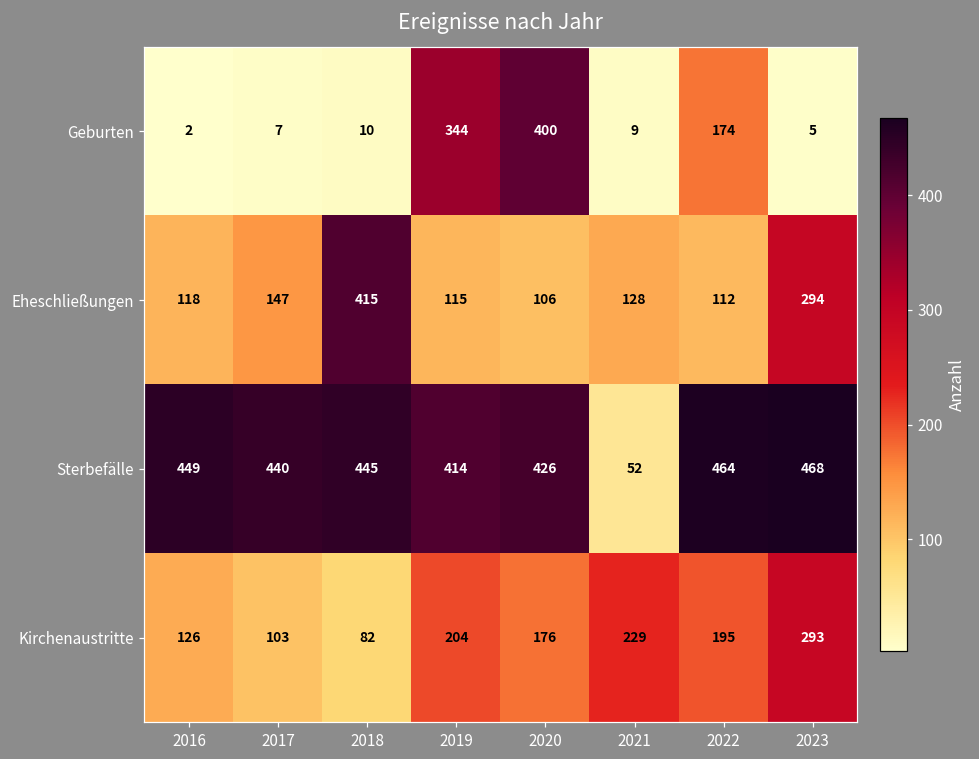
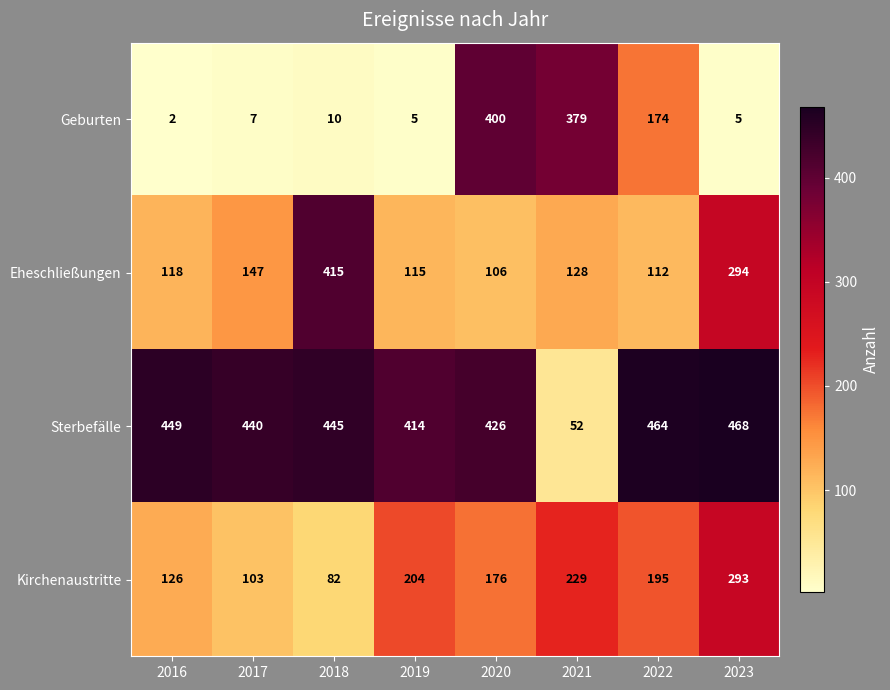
Geburten, 2019: 344 -> 5
Geburten, 2021: 9 -> 379
